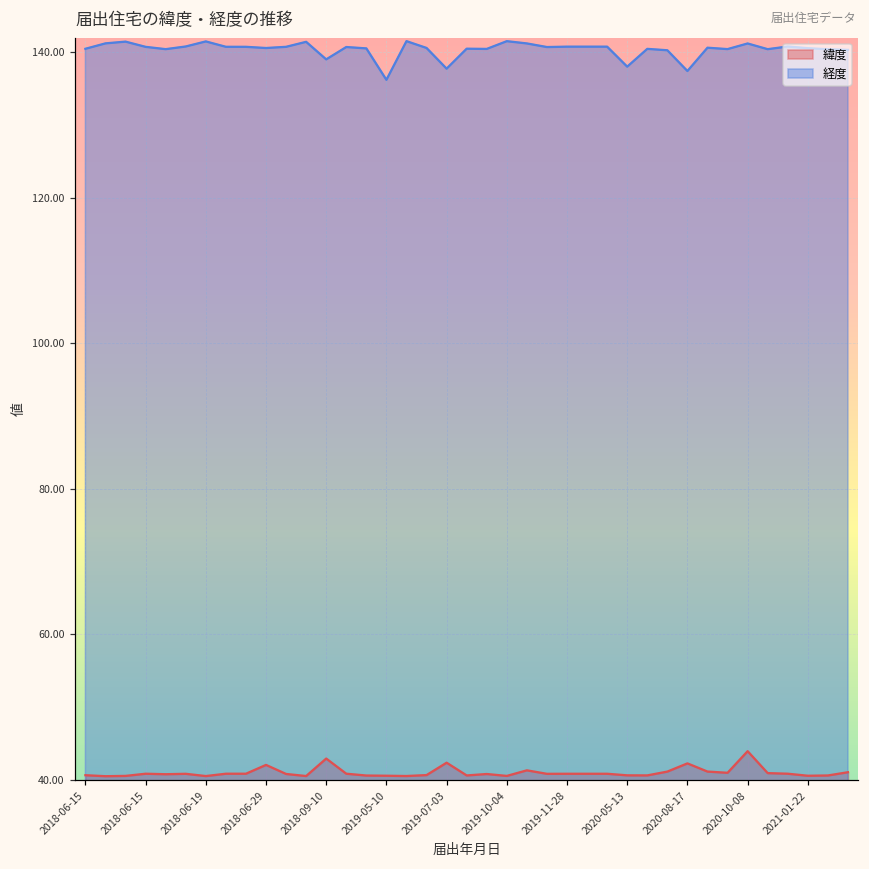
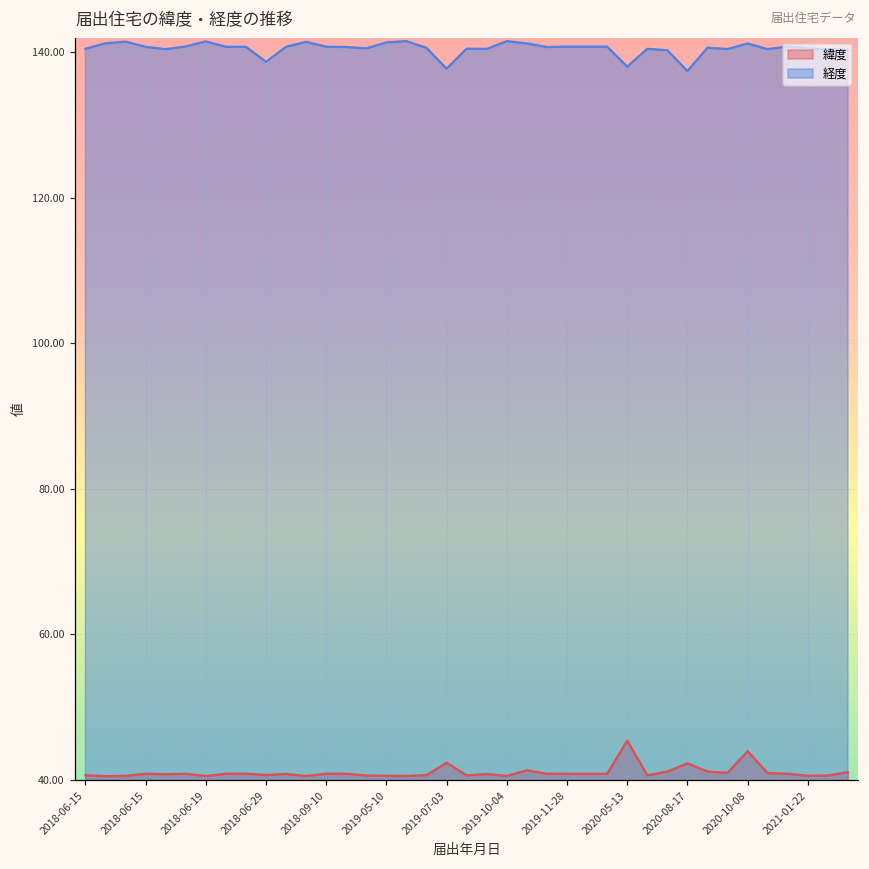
緯度, 2018-06-29: 42 -> 41
経度, 2018-06-29: 141 -> 139
緯度, 2018-09-10: 43 -> 41
経度, 2018-09-10: 139 -> 141
経度, 2019-05-10: 136 -> 141
緯度, 2020-05-13: 41 -> 45
